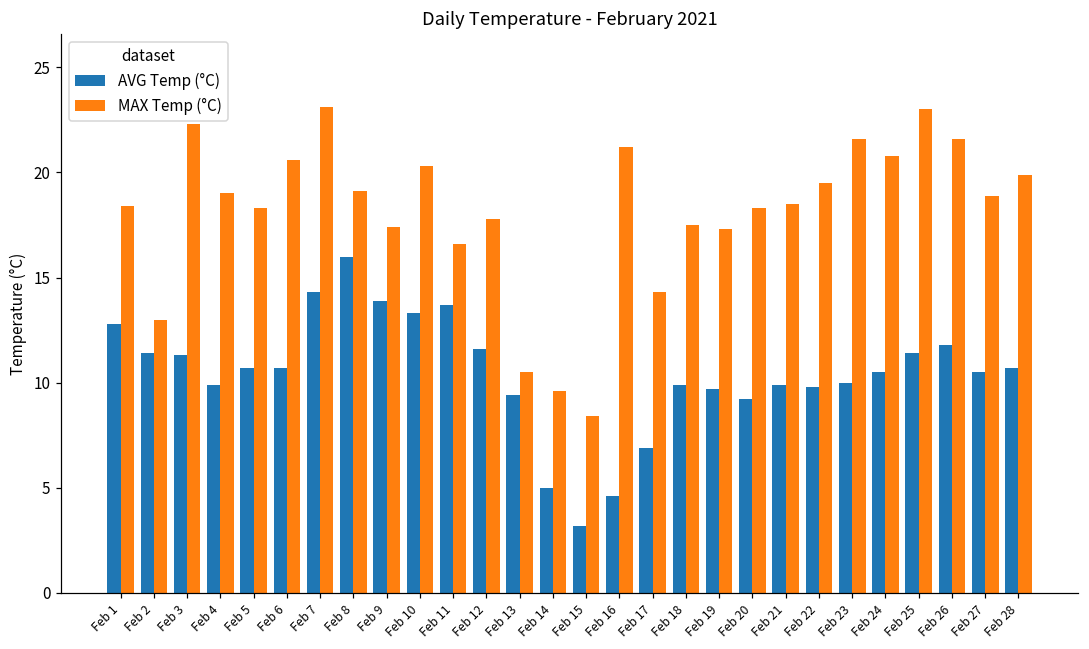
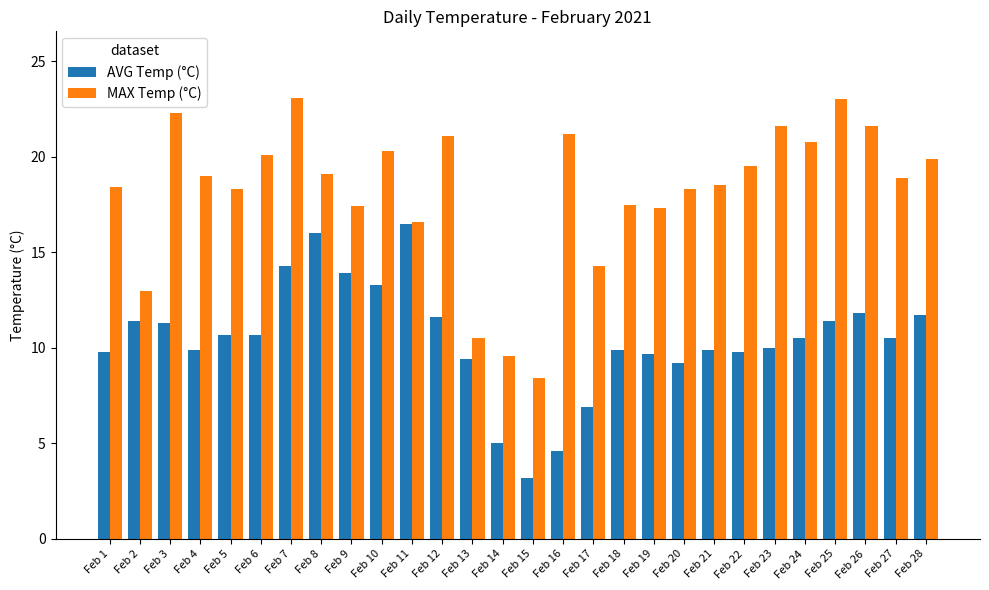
AVG Temp (°C), Feb 1: 12.8 -> 9.8
MAX Temp (°C), Feb 6: 20.6 -> 20.1
AVG Temp (°C), Feb 11: 13.7 -> 16.5
MAX Temp (°C), Feb 12: 17.8 -> 21.1
AVG Temp (°C), Feb 28: 10.7 -> 11.7
